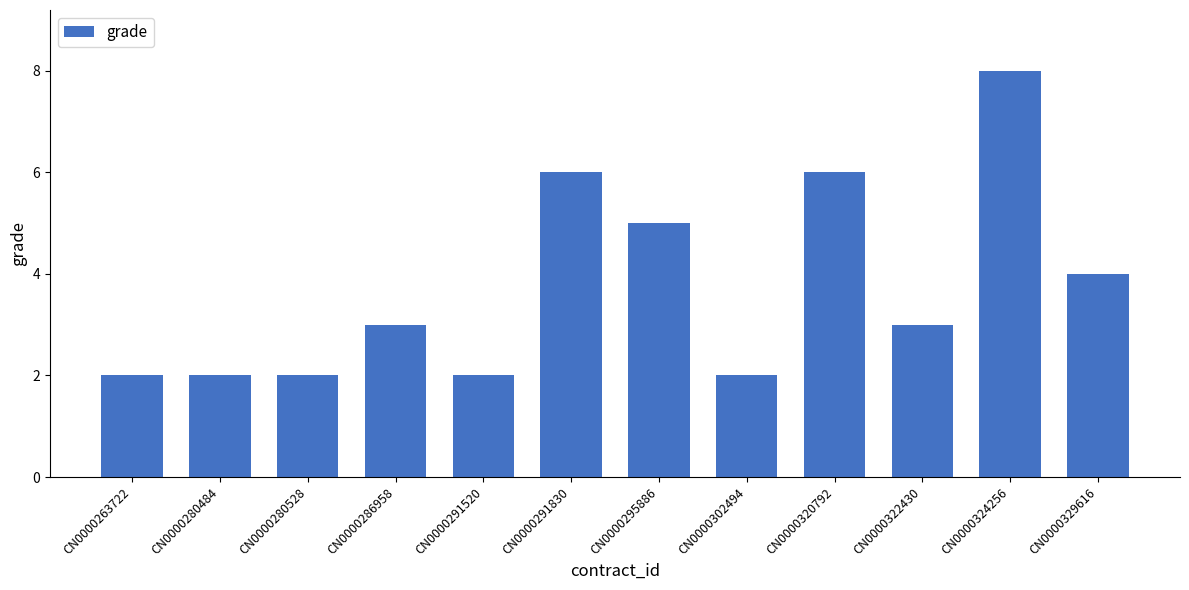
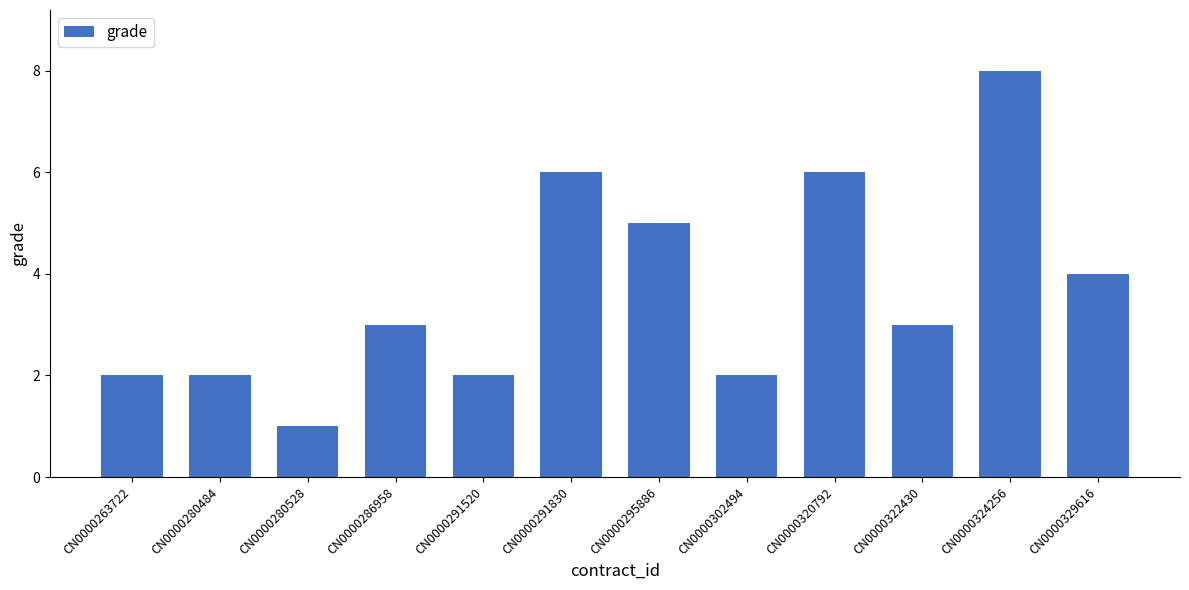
CN0000280528: 2 -> 1
